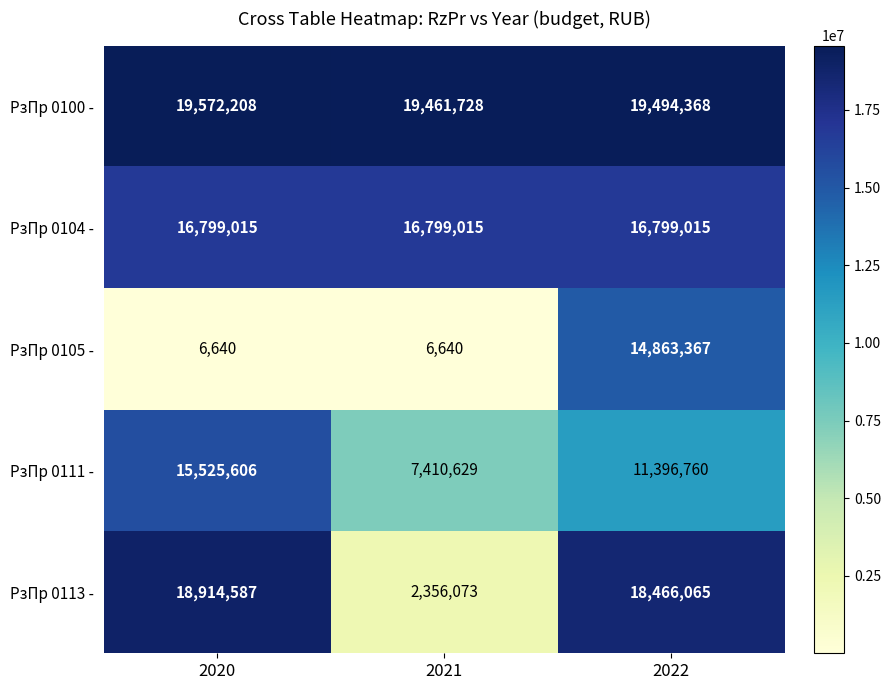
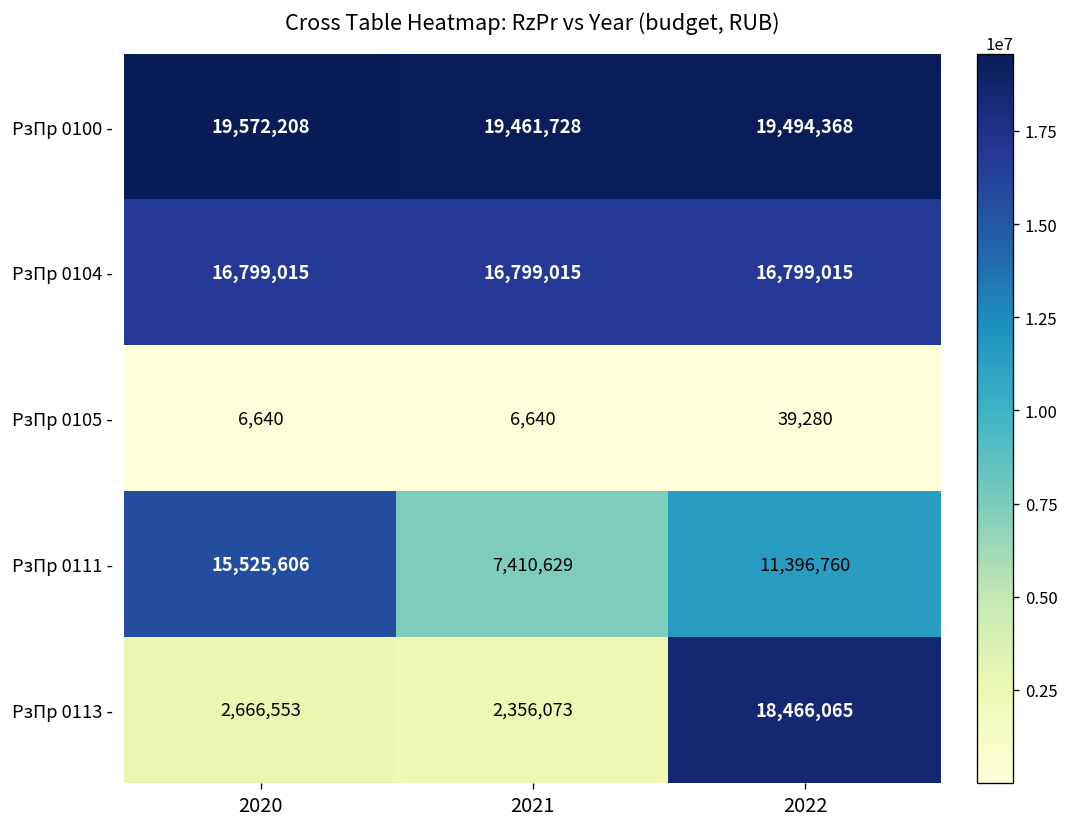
РзПр 0105 -, 2022: 14,863,367 -> 39,280
РзПр 0113 -, 2020: 18,914,587 -> 2,666,553
